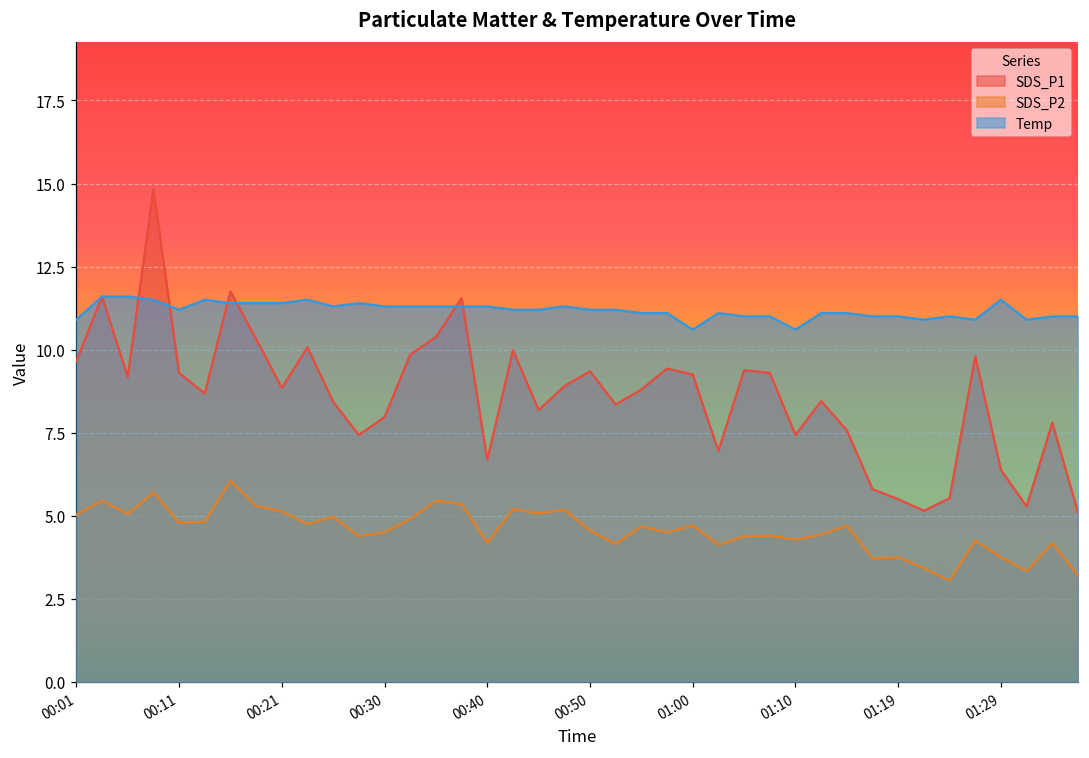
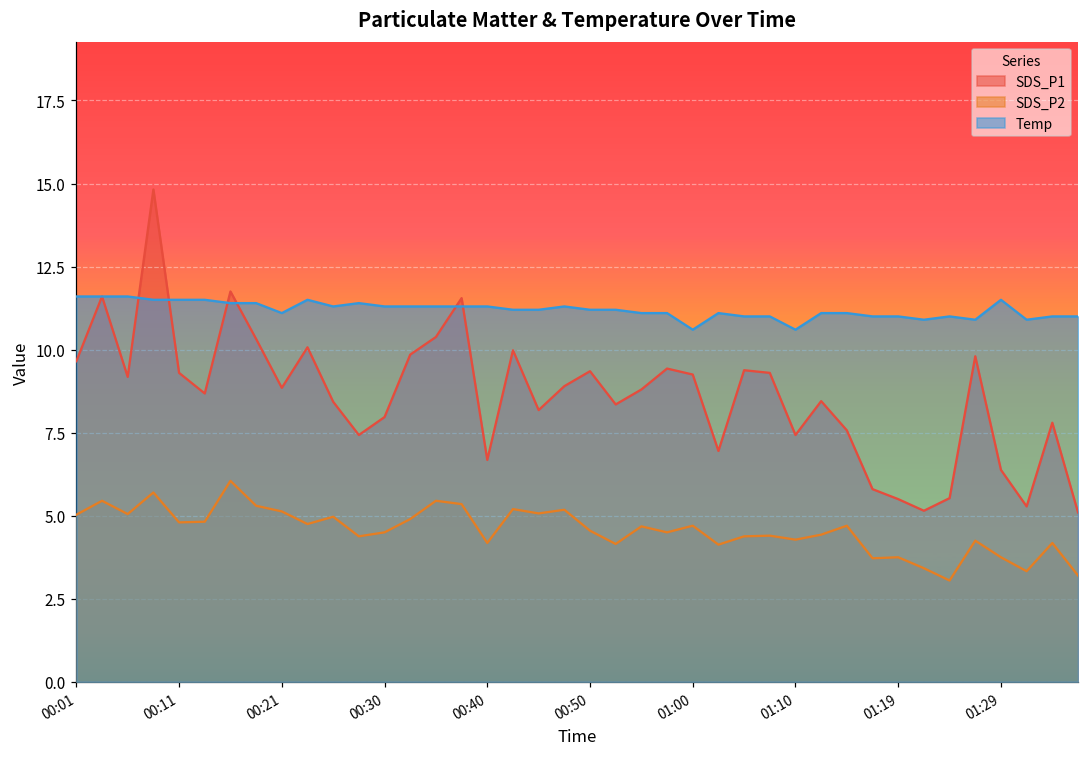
Temp, 00:01: 10.9 -> 11.6
Temp, 00:11: 11.2 -> 11.5
Temp, 00:21: 11.4 -> 11.1
